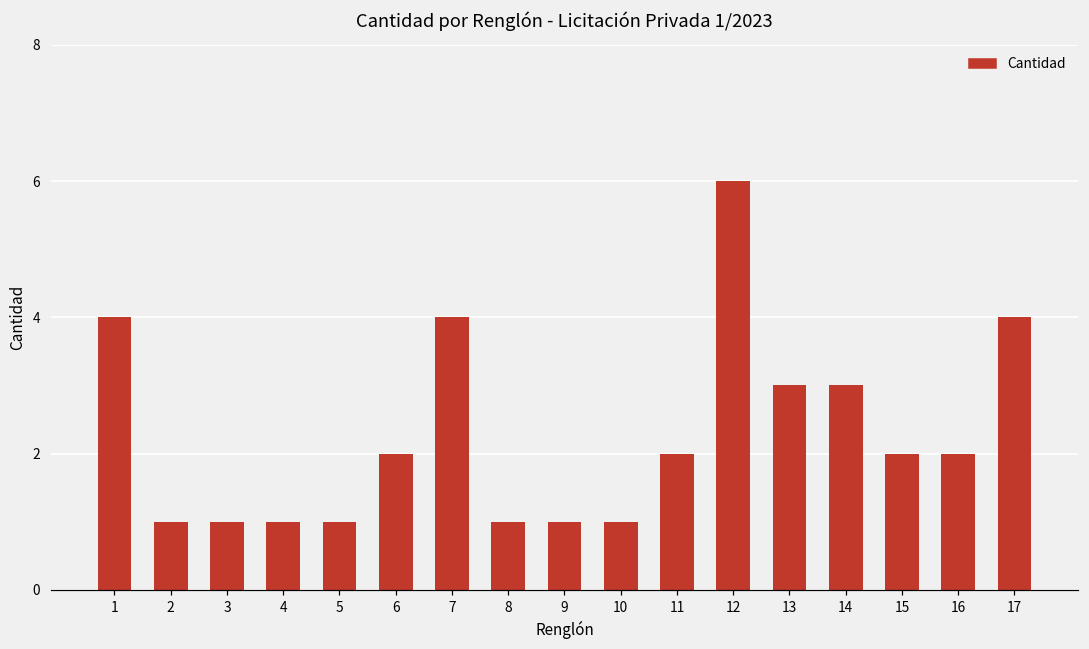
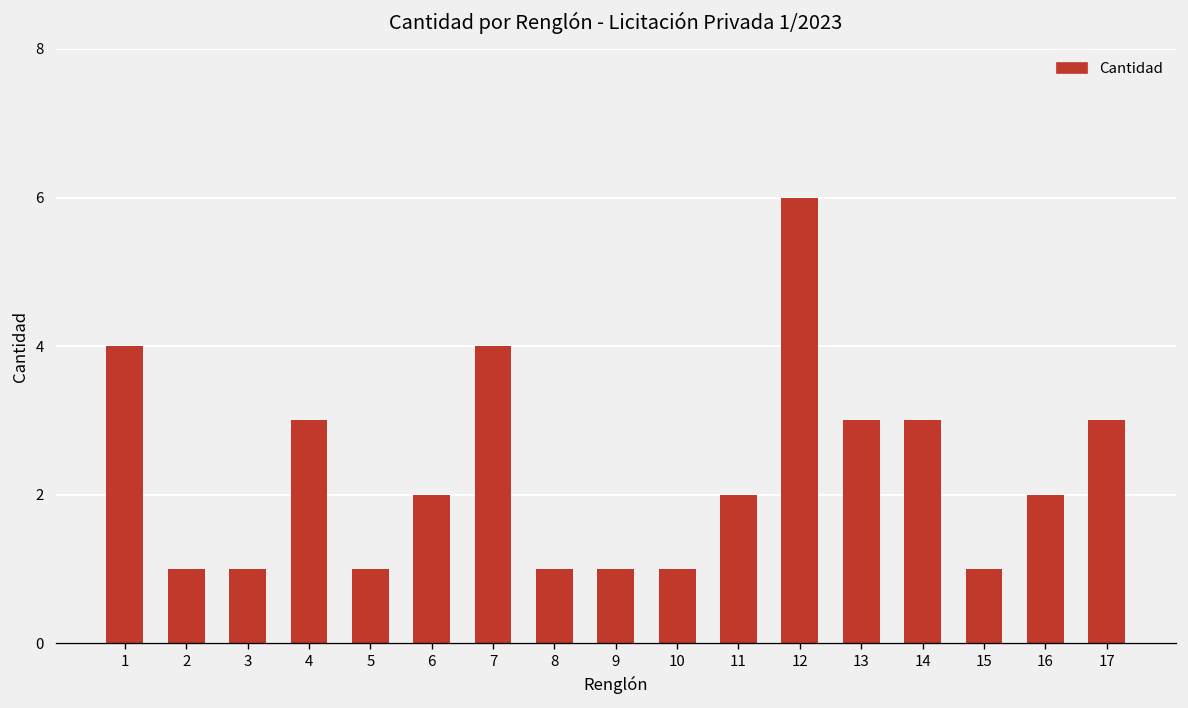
4: 1 -> 3
15: 2 -> 1
17: 4 -> 3
